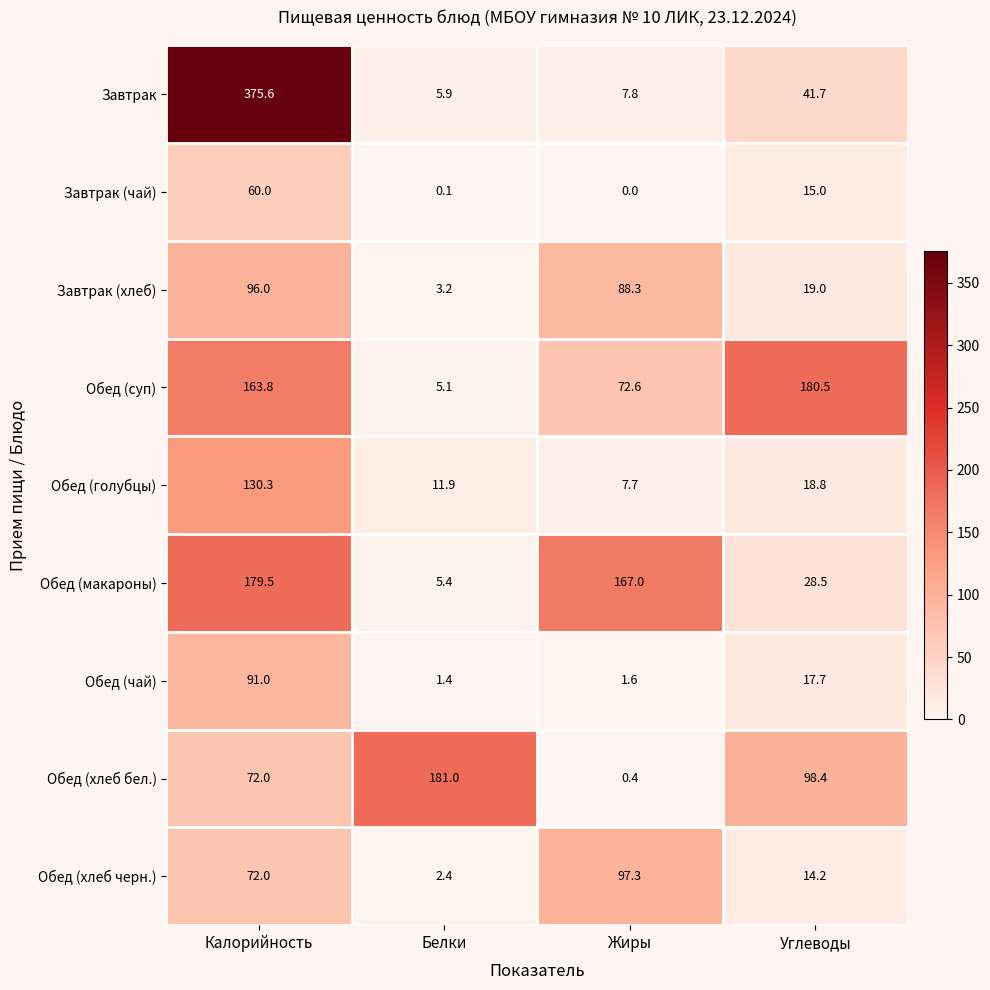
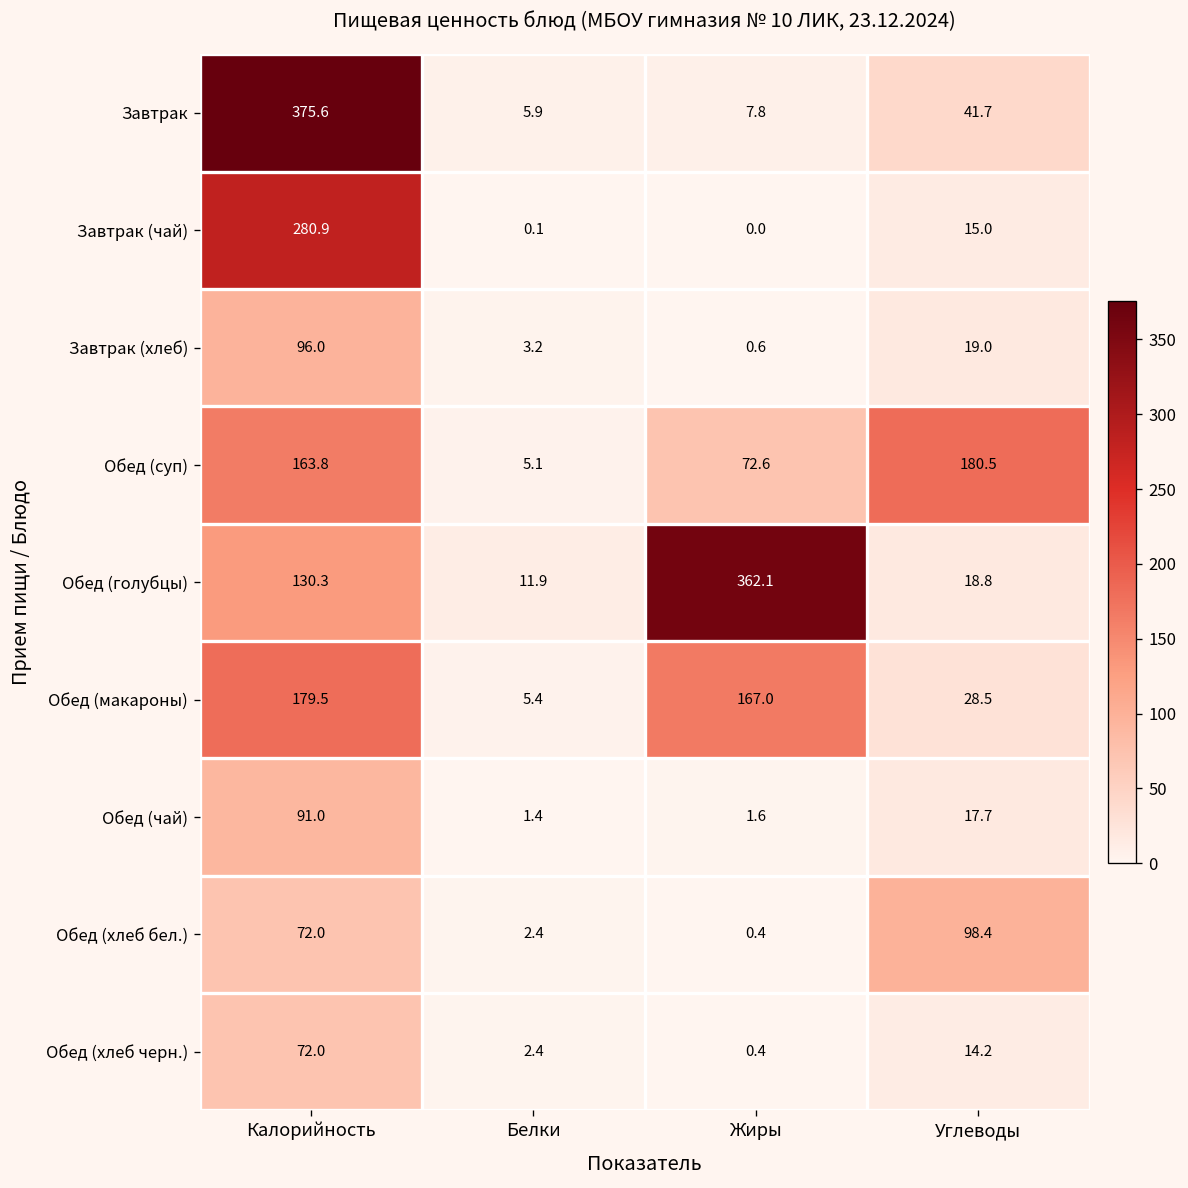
Завтрак (чай), Калорийность: 60.0 -> 280.9
Завтрак (хлеб), Жиры: 88.3 -> 0.6
Обед (голубцы), Жиры: 7.7 -> 362.1
Обед (хлеб бел.), Белки: 181.0 -> 2.4
Обед (хлеб черн.), Жиры: 97.3 -> 0.4
